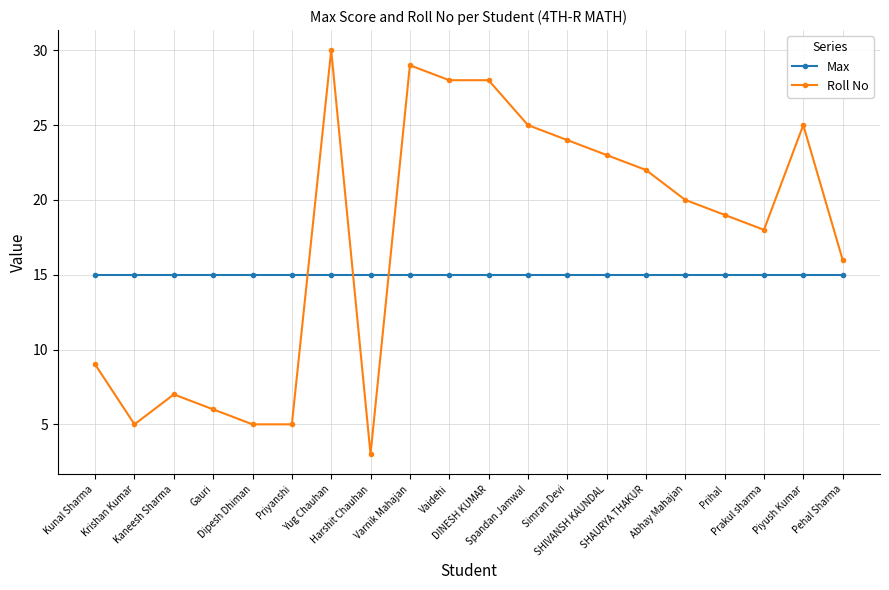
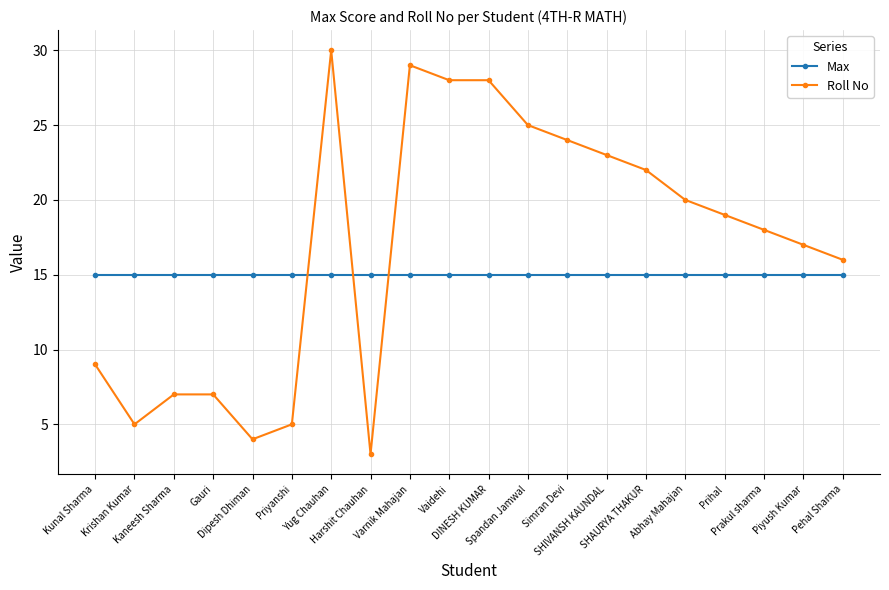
Roll No, Gauri: 6 -> 7
Roll No, Dipesh Dhiman: 5 -> 4
Roll No, Piyush Kumar: 25 -> 17
